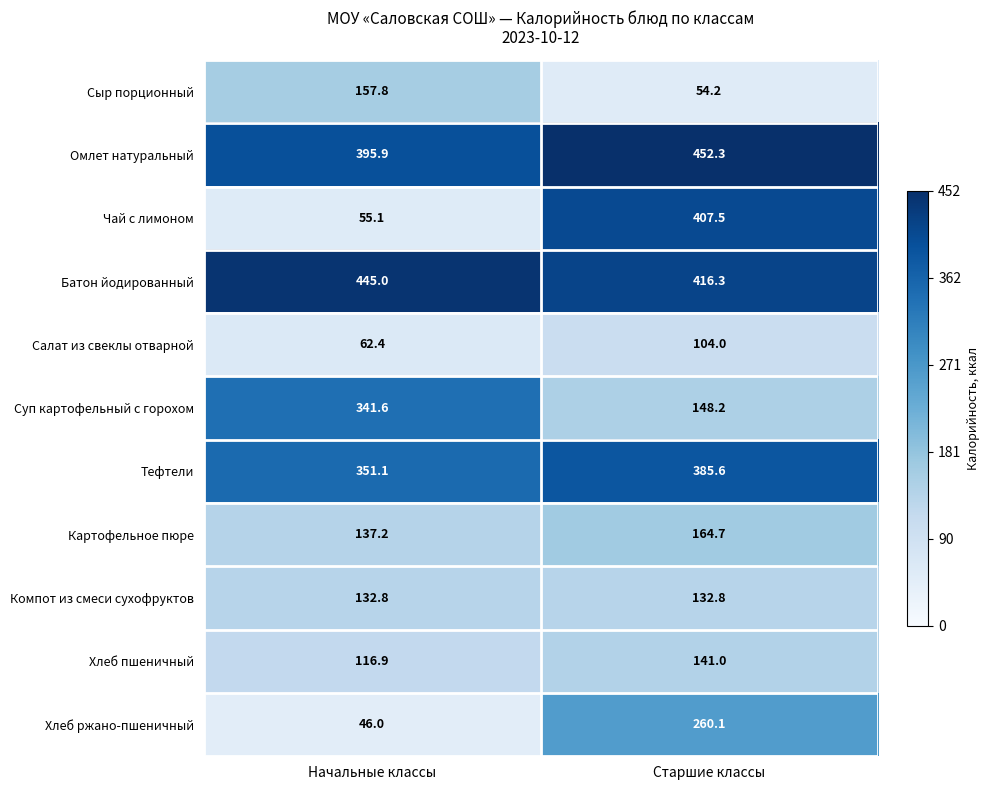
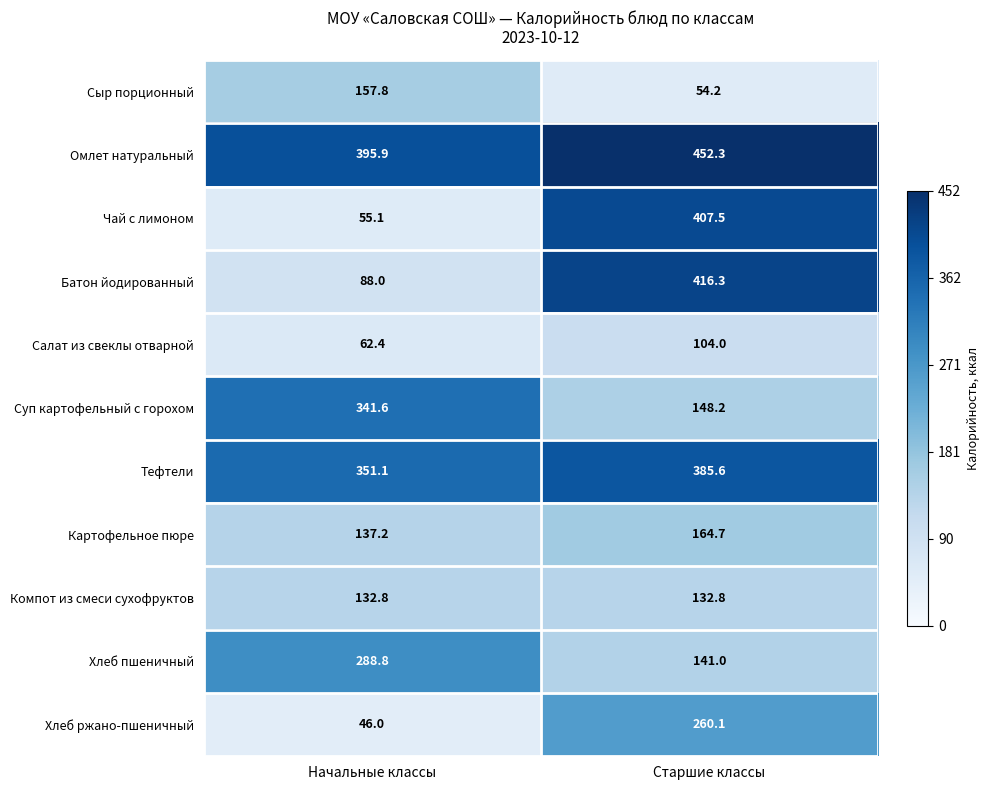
Батон йодированный, Начальные классы: 445.0 -> 88.0
Хлеб пшеничный, Начальные классы: 116.9 -> 288.8
